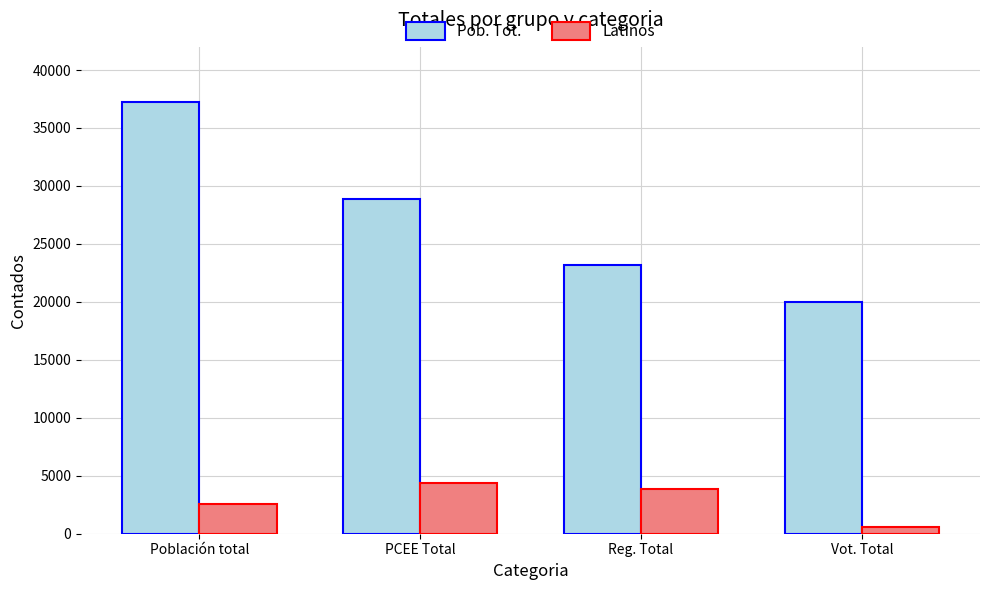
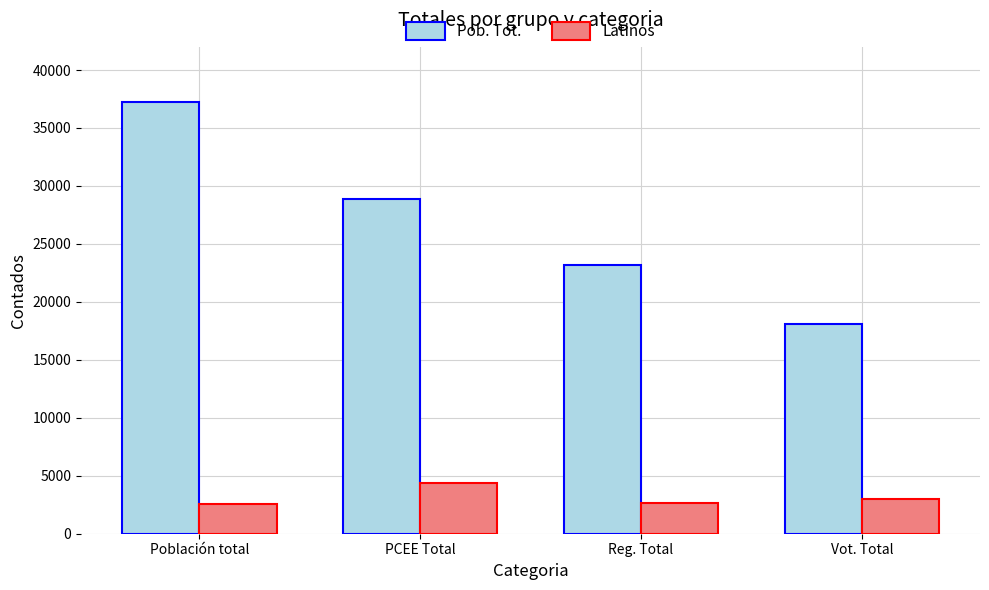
Latinos, Reg. Total: 3800 -> 2700
Pob. Tot., Vot. Total: 20000 -> 18100
Latinos, Vot. Total: 500 -> 3000
